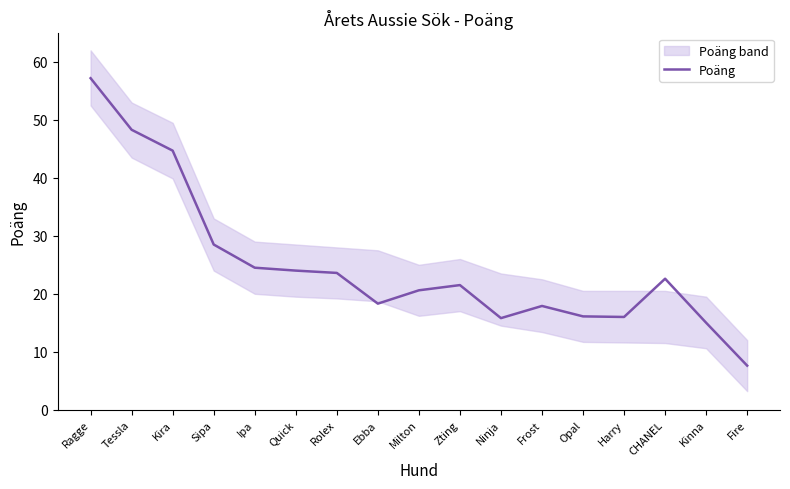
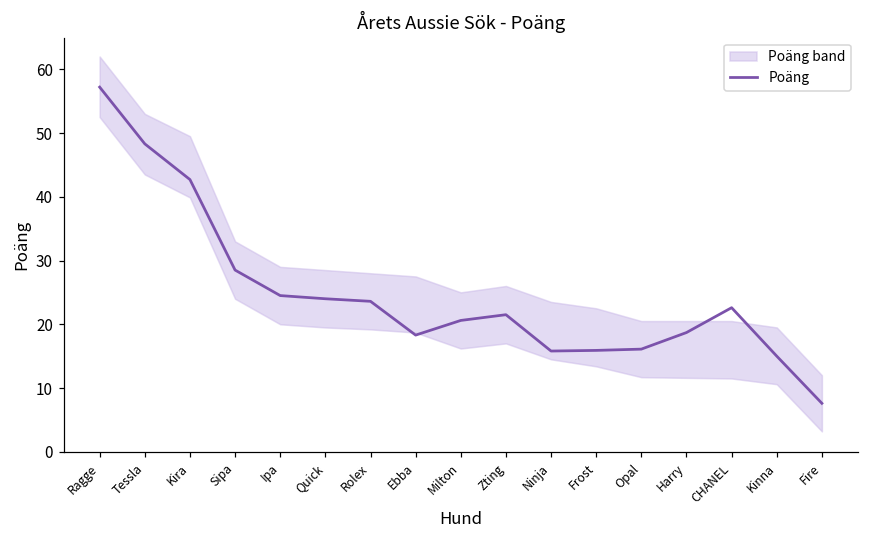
Poäng, Kira: 45 -> 43
Poäng, Frost: 18 -> 16
Poäng, Harry: 16 -> 19
